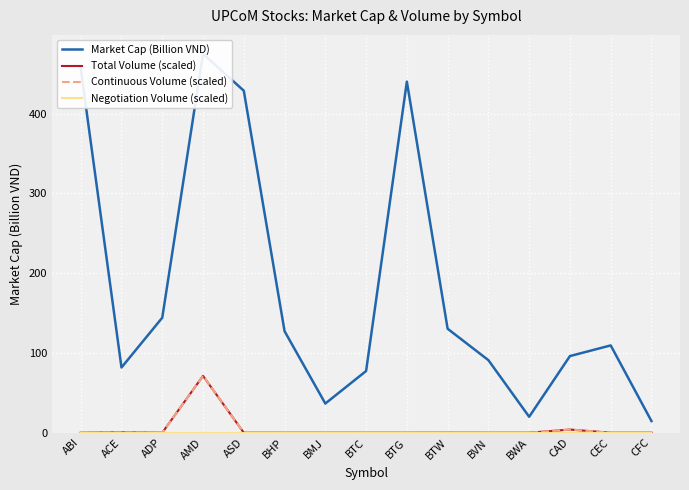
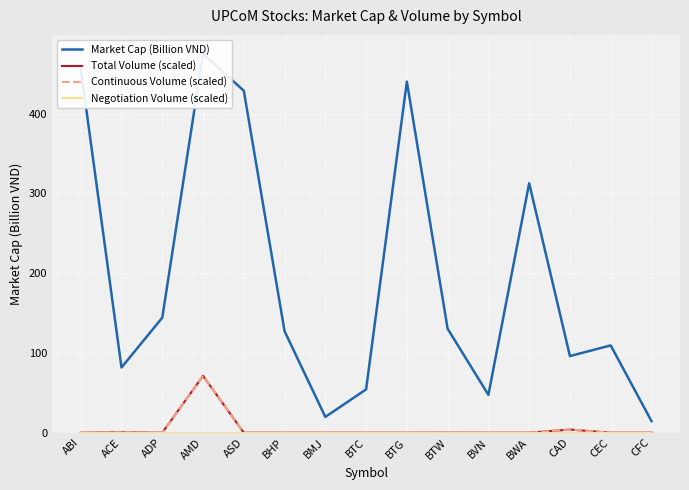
Market Cap (Billion VND), BMJ: 40 -> 20
Market Cap (Billion VND), BTC: 80 -> 50
Market Cap (Billion VND), BVN: 90 -> 50
Market Cap (Billion VND), BWA: 20 -> 310
